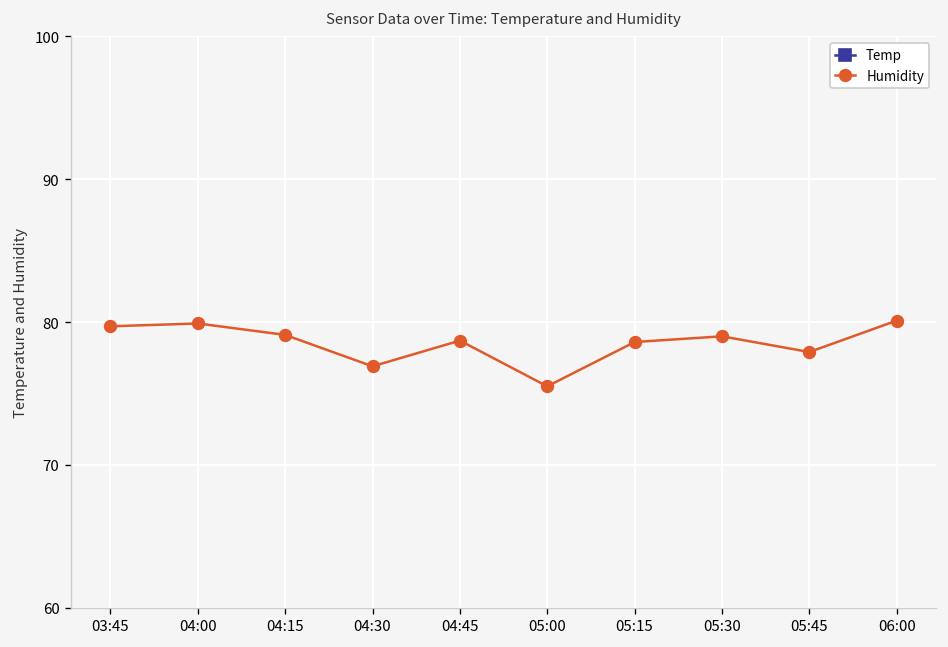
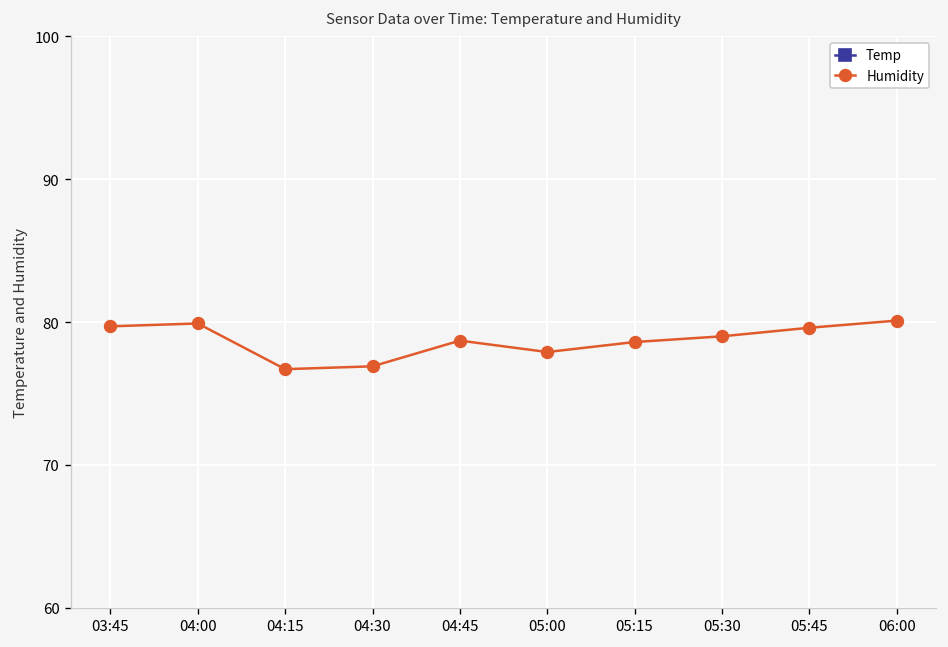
Humidity, 04:15: 79.1 -> 76.7
Humidity, 05:00: 75.5 -> 77.9
Humidity, 05:45: 77.9 -> 79.6
